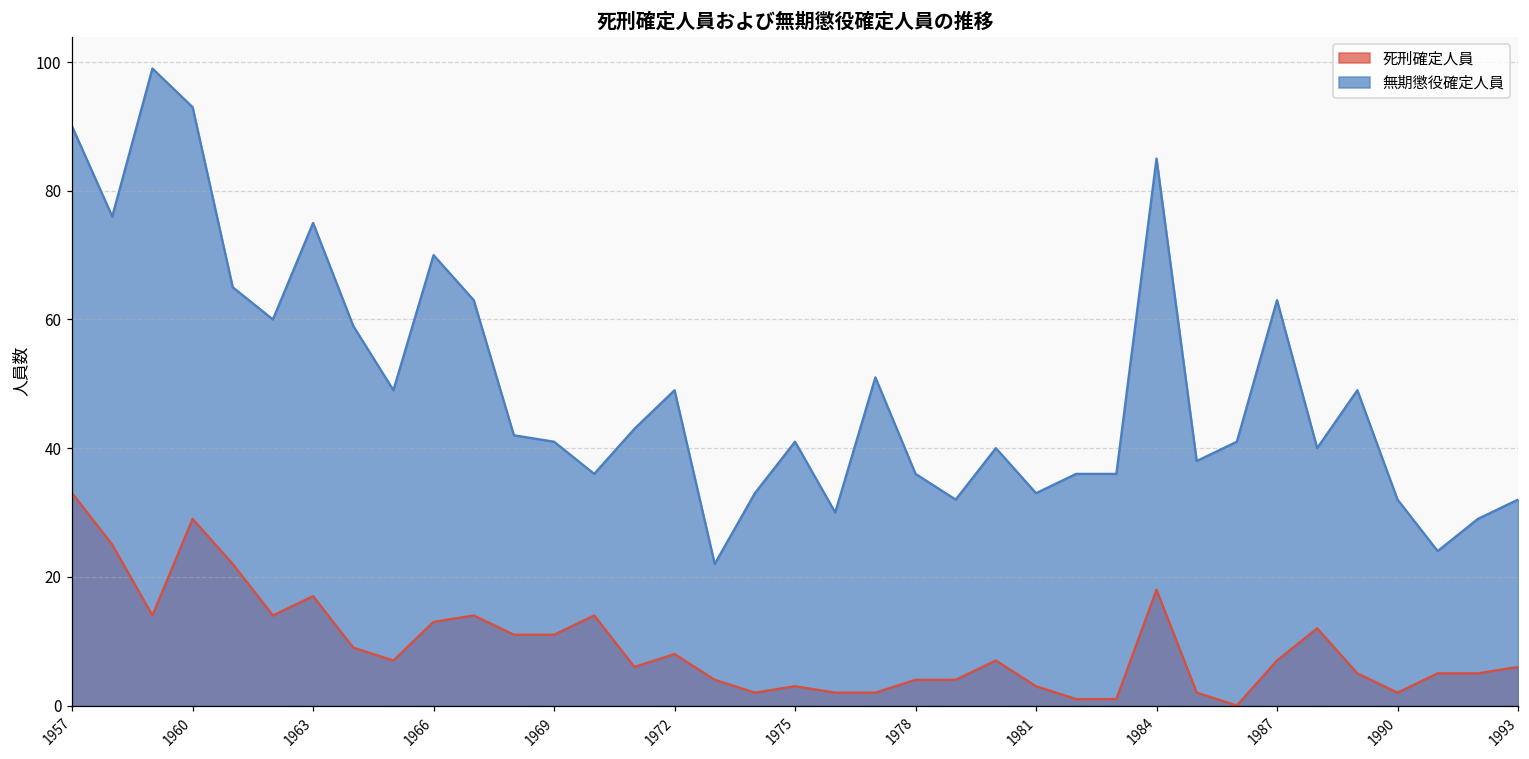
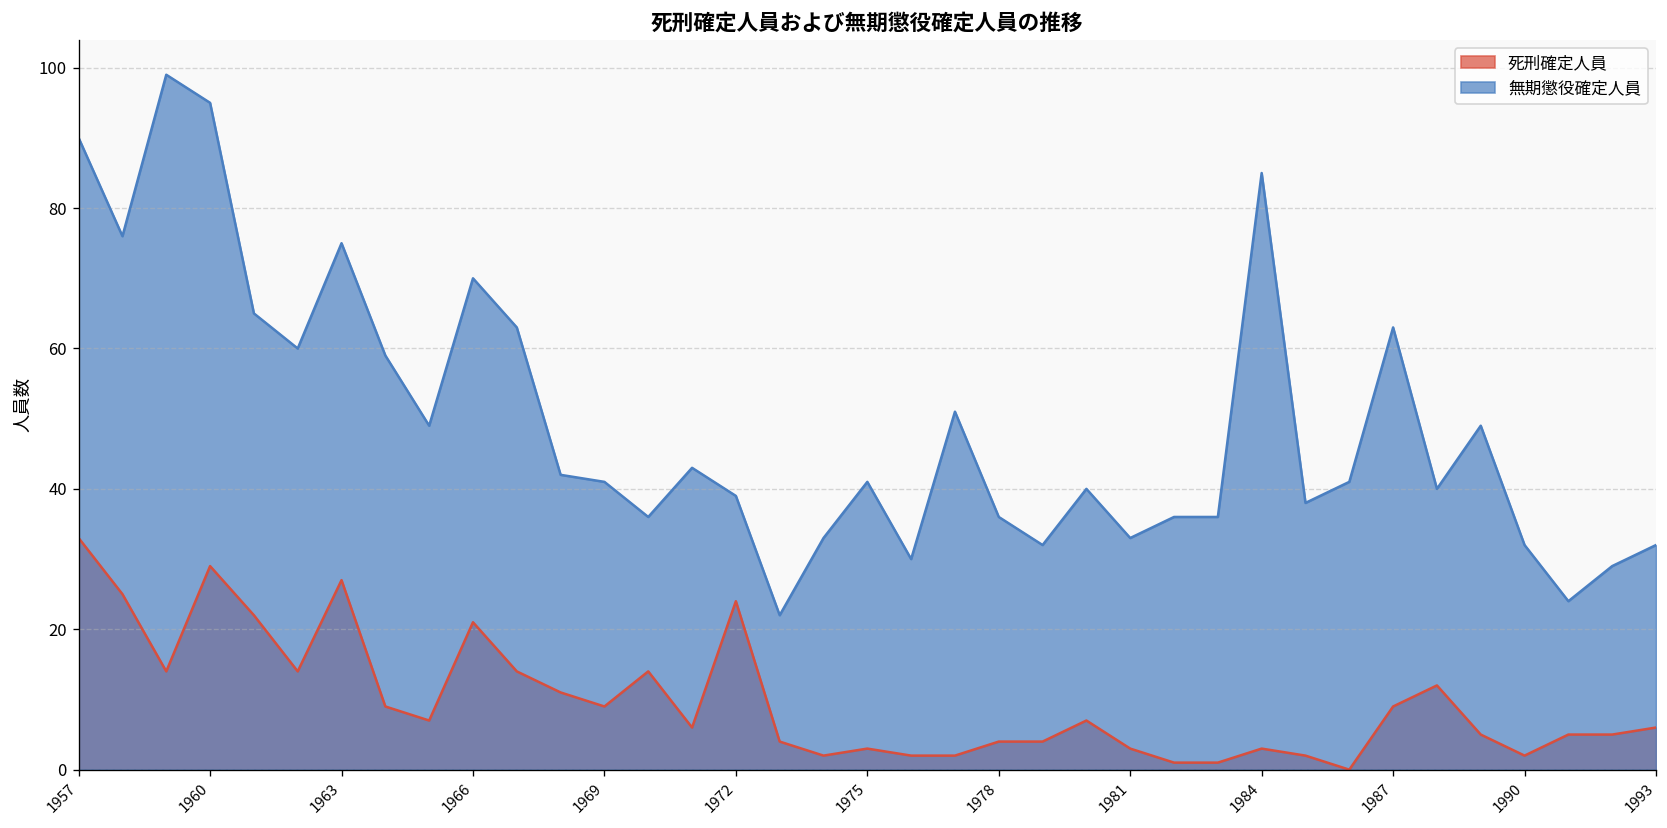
無期懲役確定人員, 1960: 93 -> 95
死刑確定人員, 1963: 17 -> 27
死刑確定人員, 1966: 13 -> 21
死刑確定人員, 1969: 11 -> 9
死刑確定人員, 1972: 8 -> 24
無期懲役確定人員, 1972: 49 -> 39
死刑確定人員, 1984: 18 -> 3
死刑確定人員, 1987: 7 -> 9
